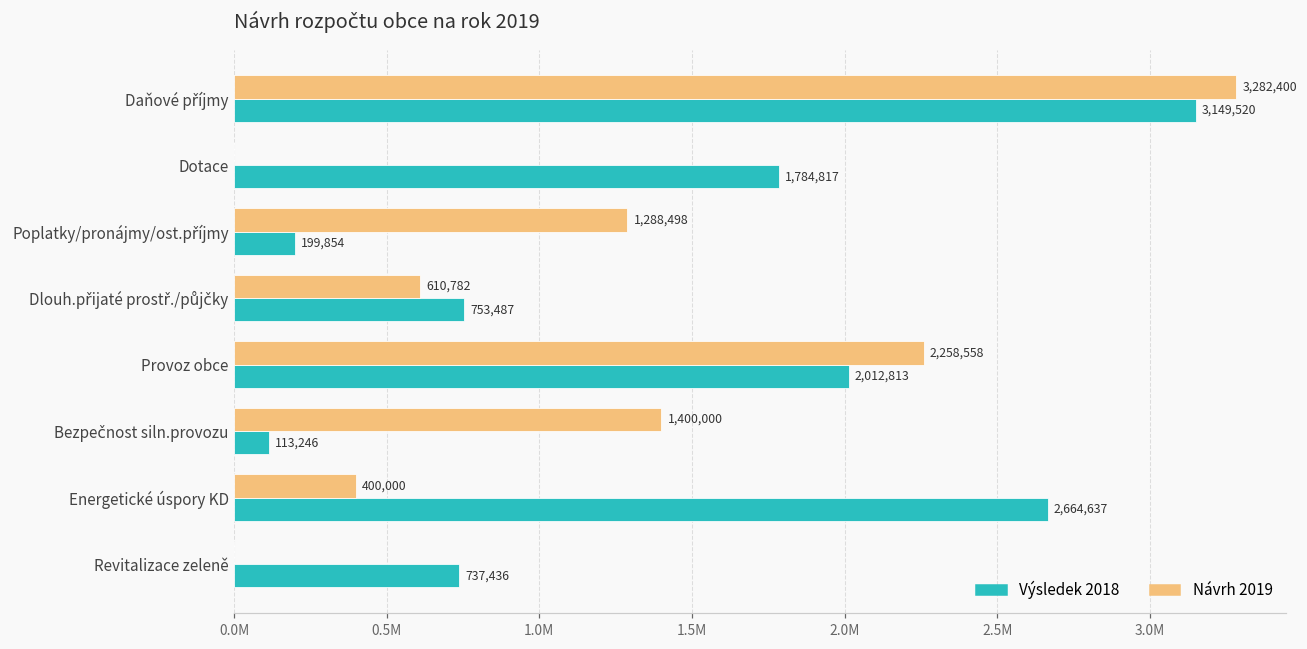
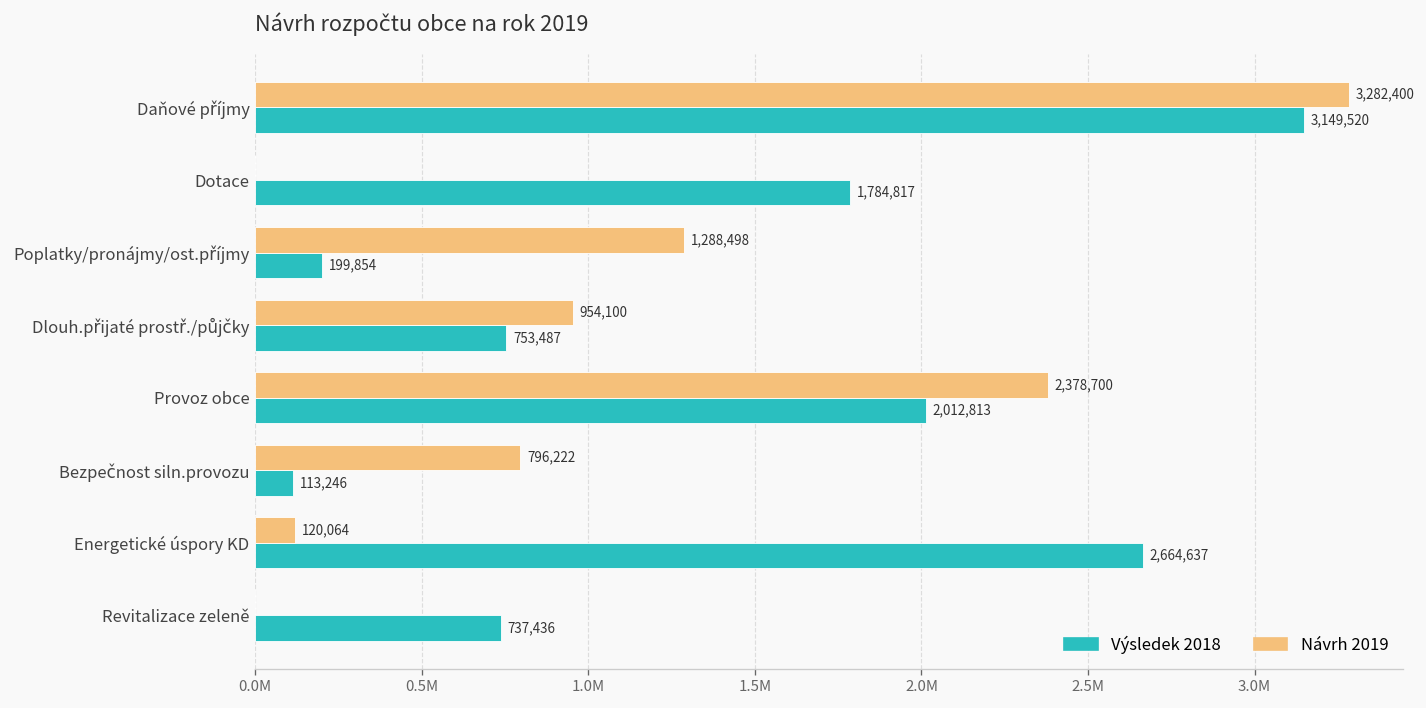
Návrh 2019, Dlouh.přijaté prostř./půjčky: 610,782 -> 954,100
Návrh 2019, Provoz obce: 2,258,558 -> 2,378,700
Návrh 2019, Bezpečnost siln.provozu: 1,400,000 -> 796,222
Návrh 2019, Energetické úspory KD: 400,000 -> 120,064
